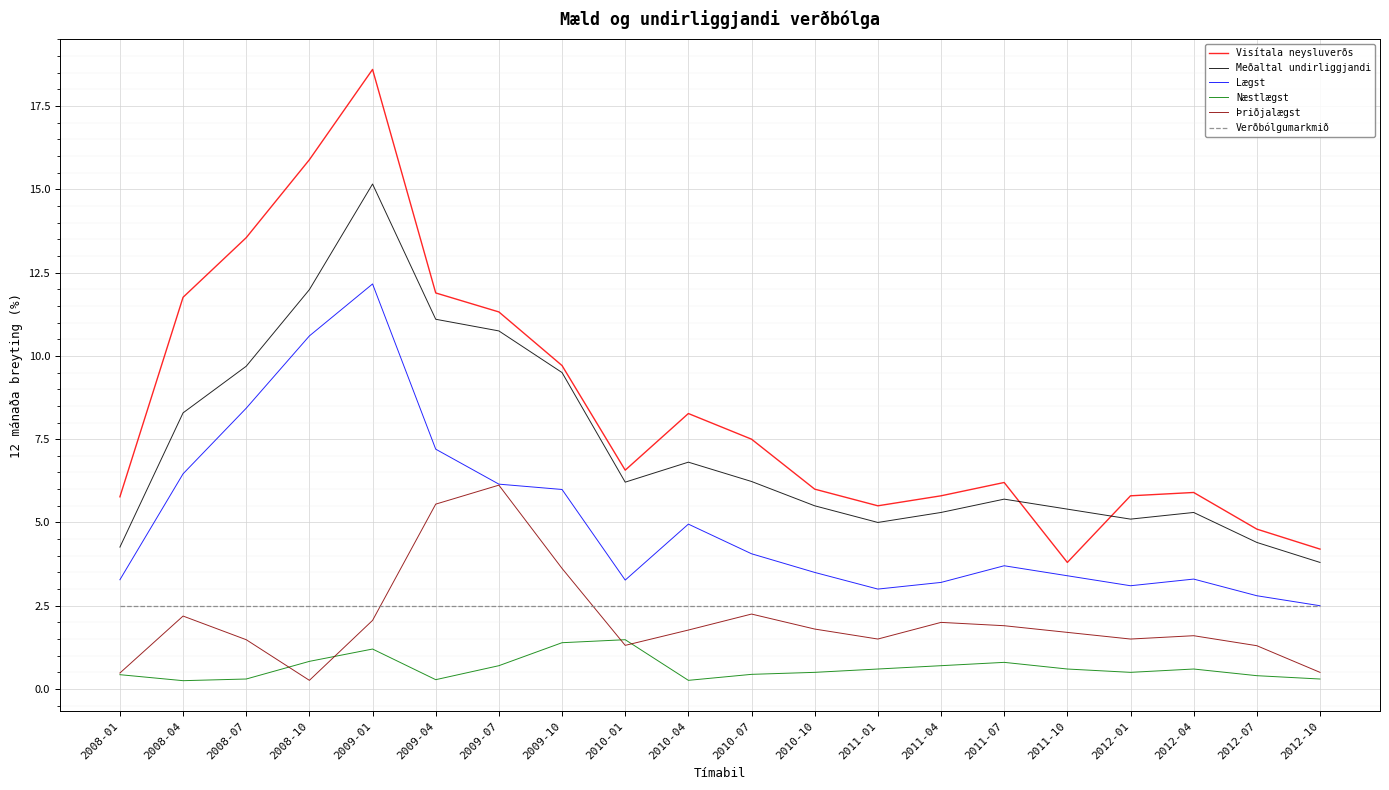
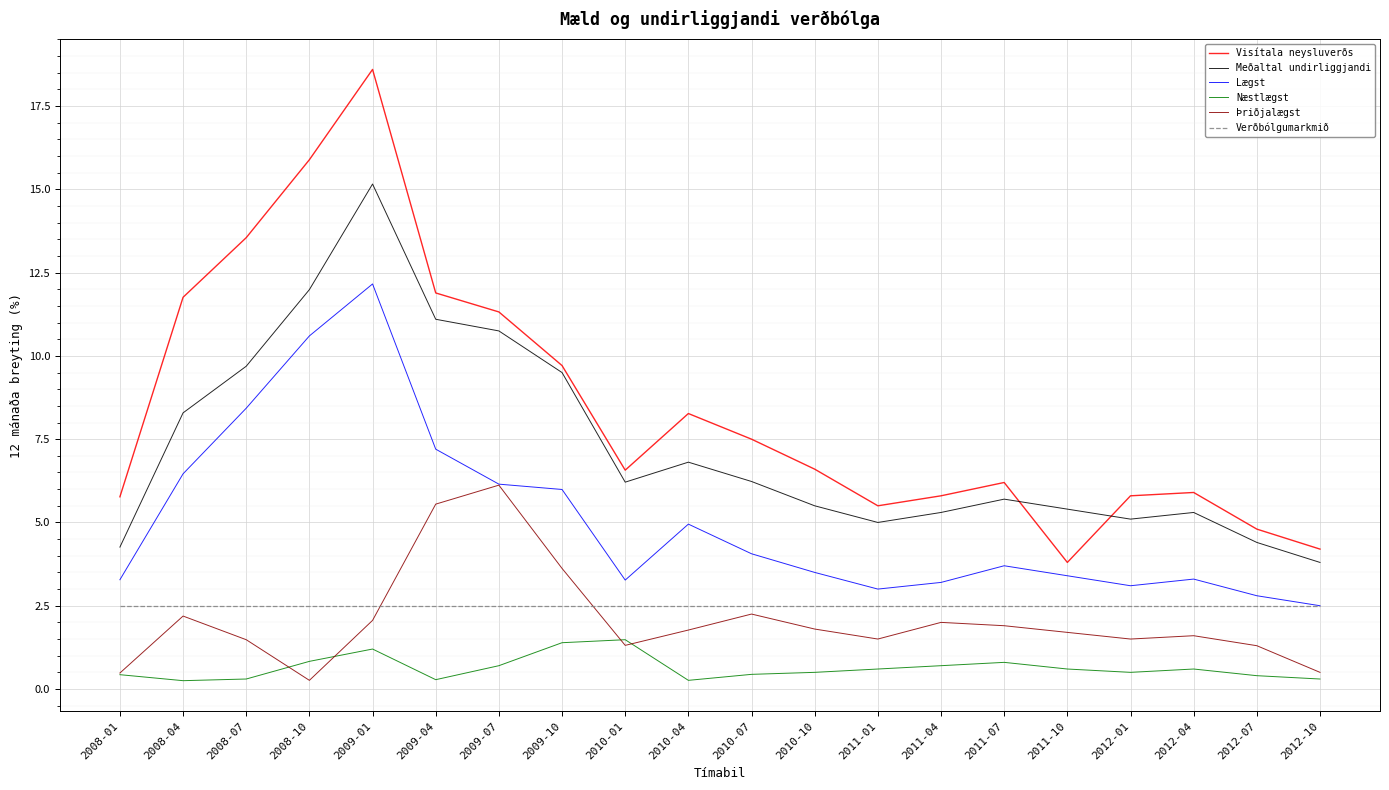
Visítala neysluverðs, 2010-10: 6.0 -> 6.6
